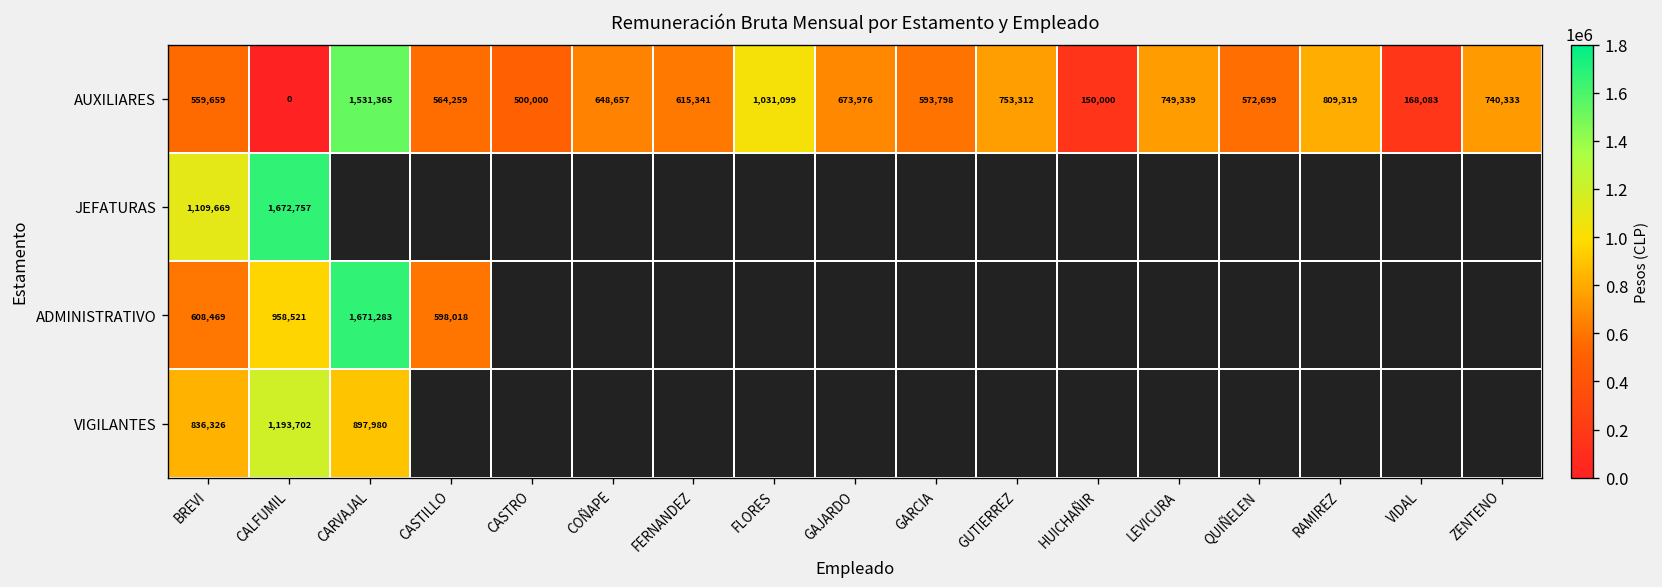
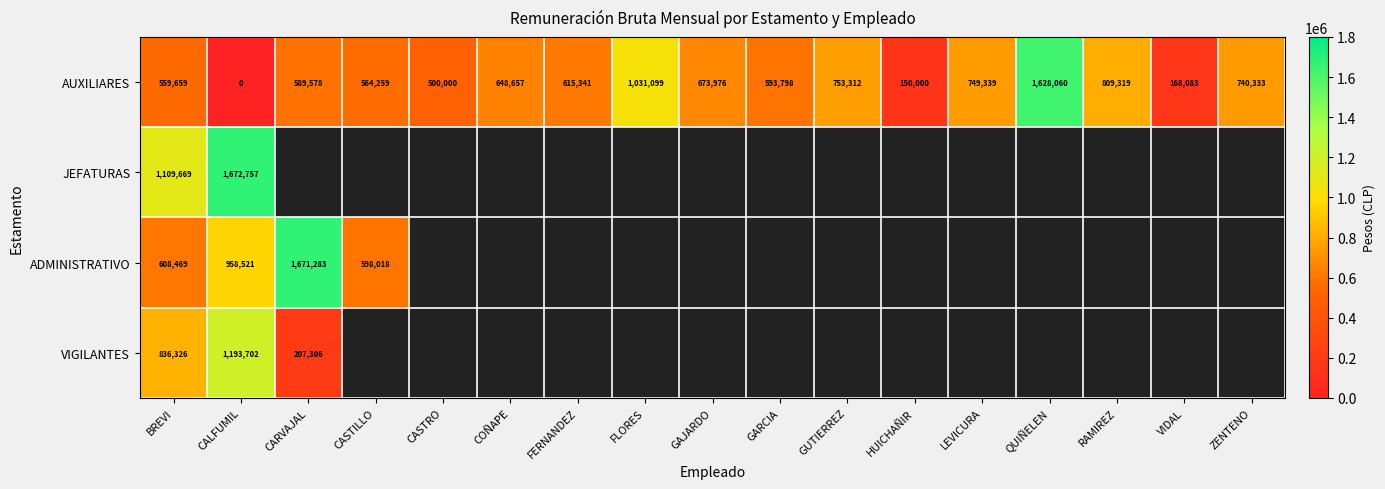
AUXILIARES, CARVAJAL: 1,531,365 -> 589,578
AUXILIARES, QUIÑELEN: 572,699 -> 1,628,060
VIGILANTES, CARVAJAL: 897,980 -> 207,306
